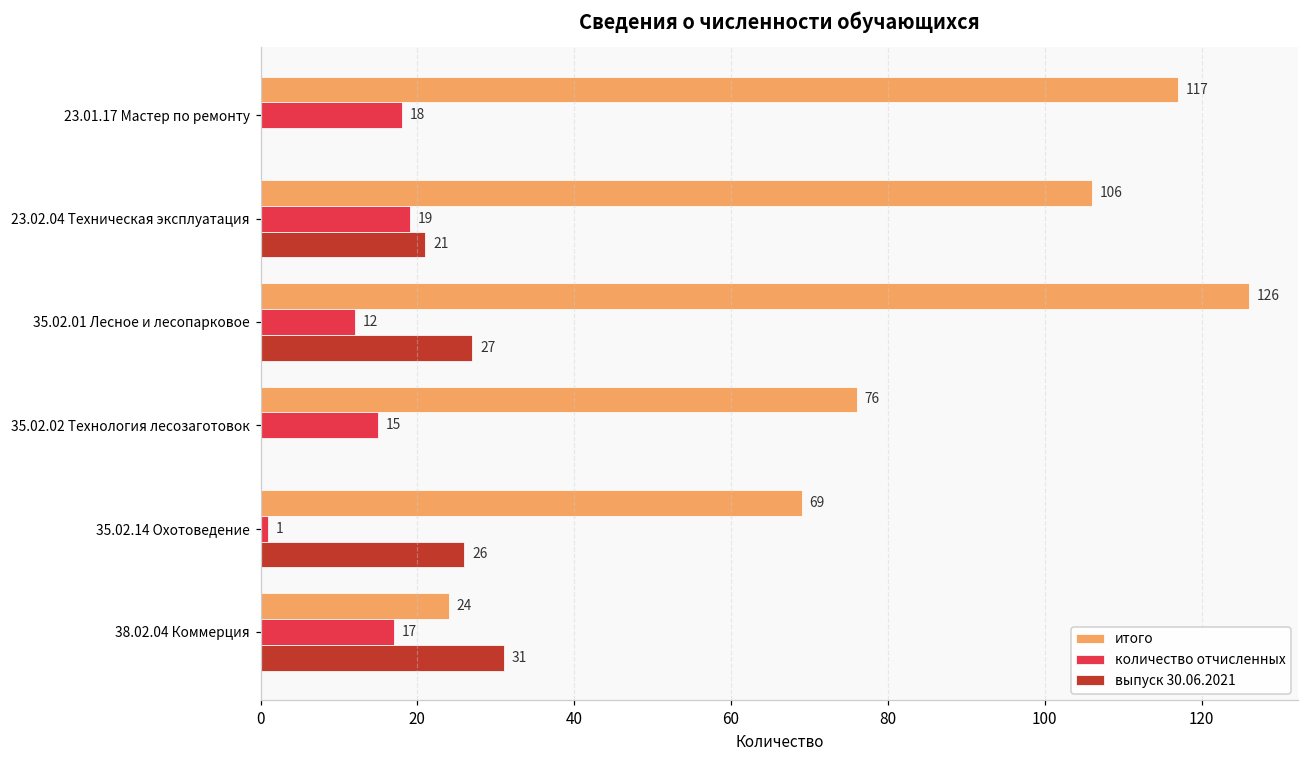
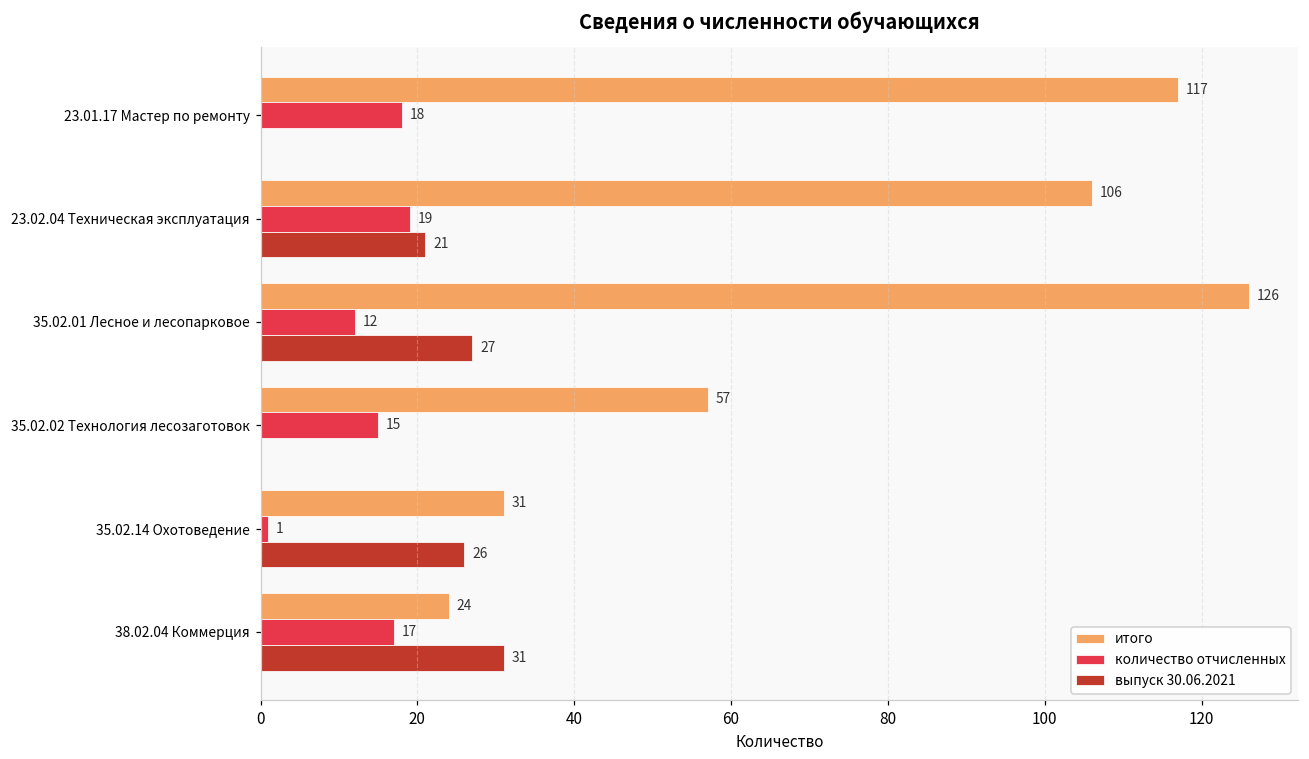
итого, 35.02.02 Технология лесозаготовок: 76 -> 57
итого, 35.02.14 Охотоведение: 69 -> 31
